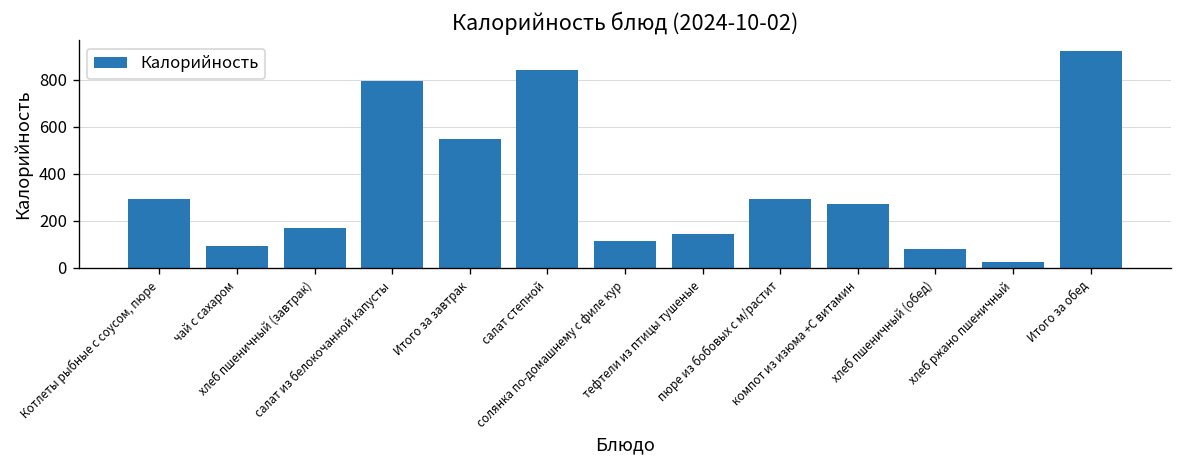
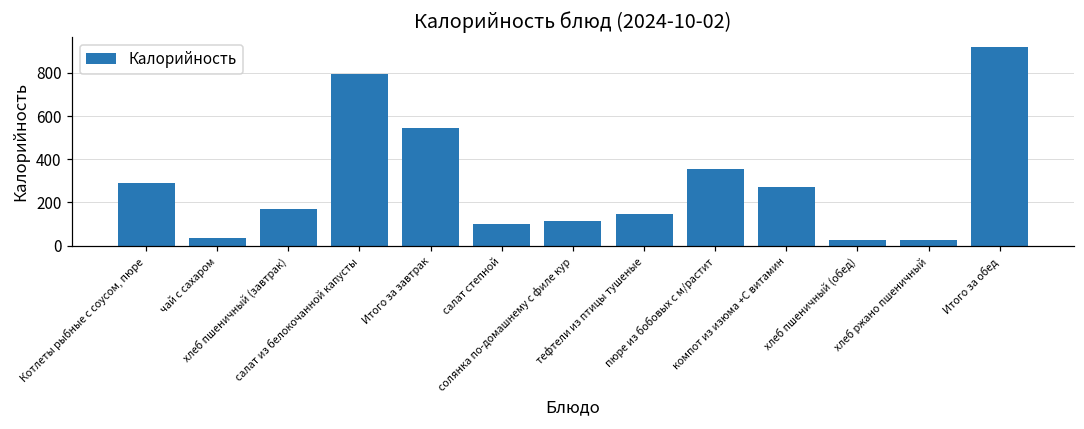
чай с сахаром: 90 -> 40
салат степной: 840 -> 100
пюре из бобовых с м/растит: 290 -> 360
хлеб пшеничный (обед): 80 -> 30
